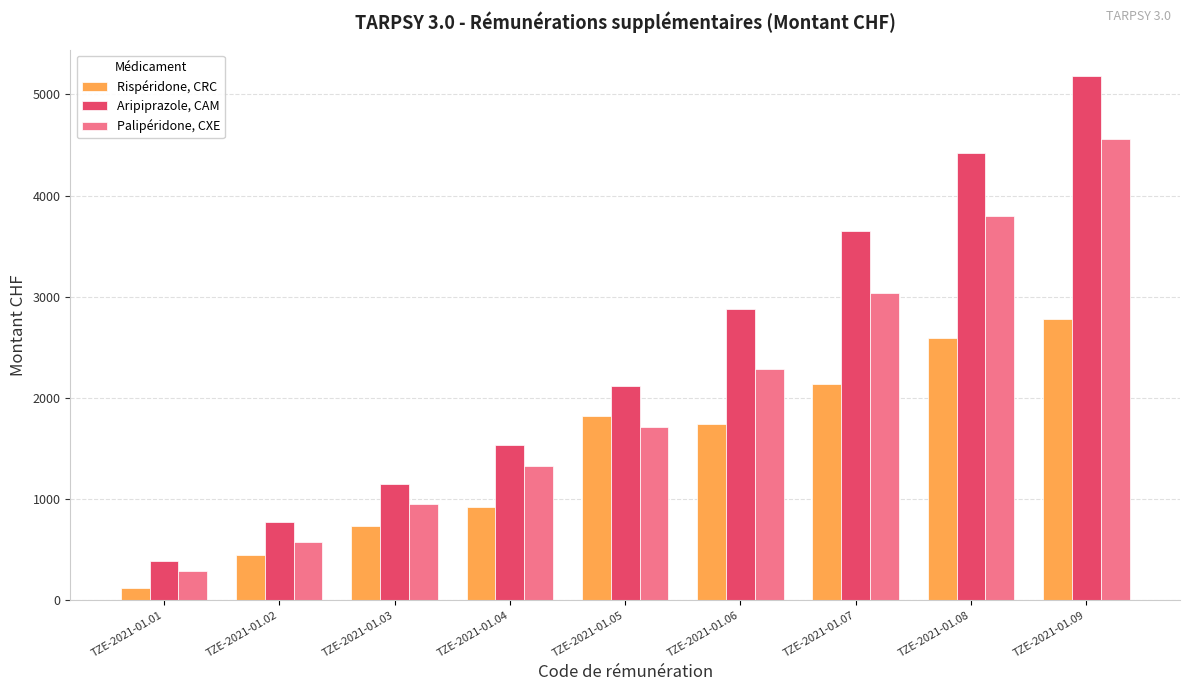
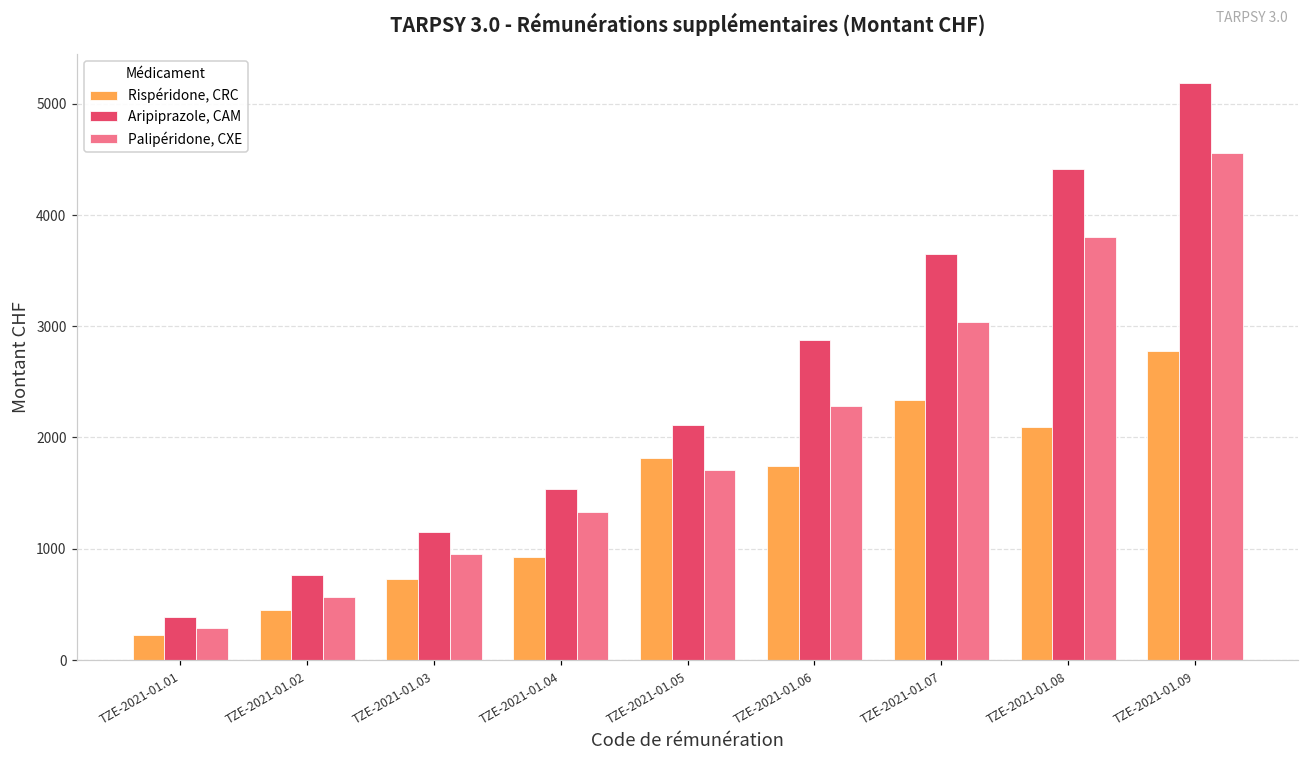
Rispéridone, CRC, TZE-2021-01.01: 120 -> 230
Rispéridone, CRC, TZE-2021-01.07: 2140 -> 2330
Rispéridone, CRC, TZE-2021-01.08: 2590 -> 2100
